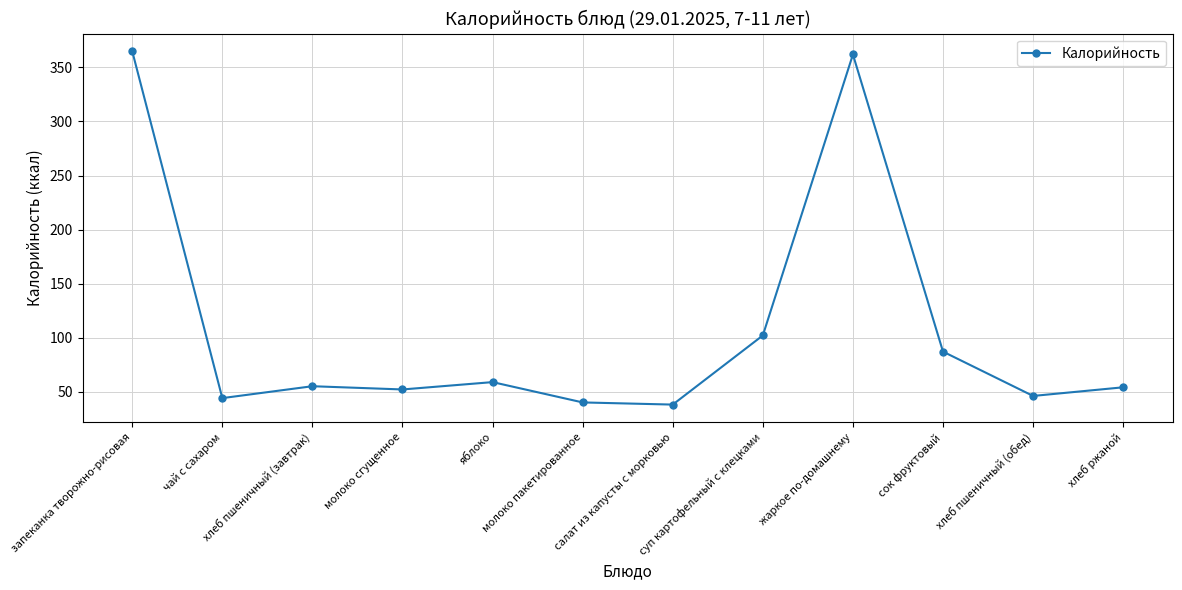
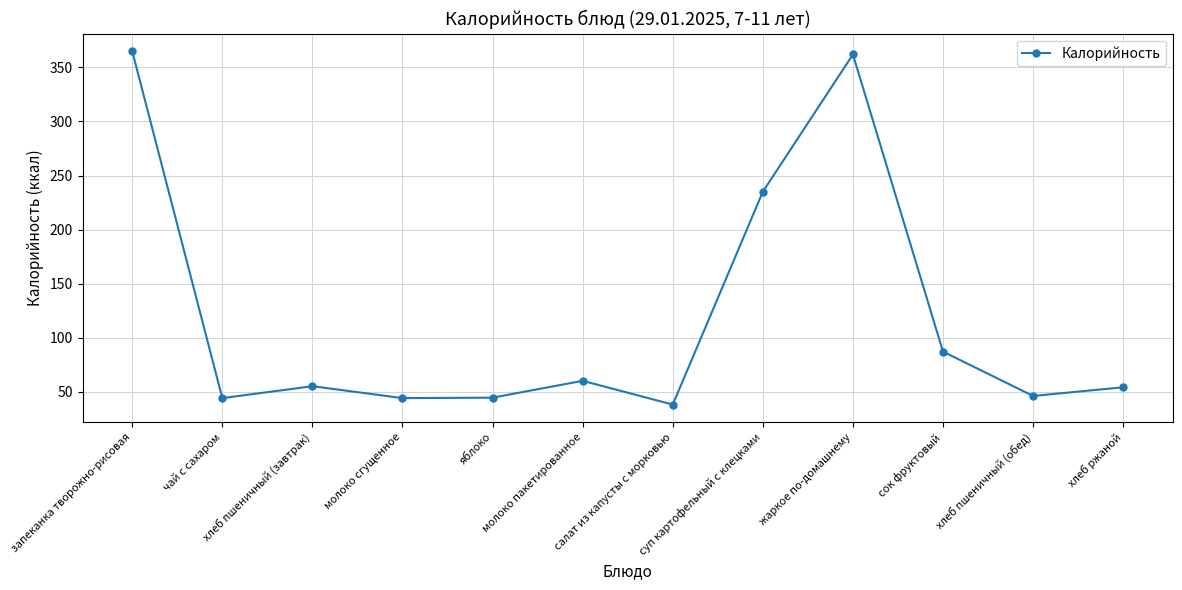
молоко сгущенное: 52 -> 44
яблоко: 59 -> 44
молоко пакетированное: 40 -> 60
суп картофельный с клецками: 102 -> 235
